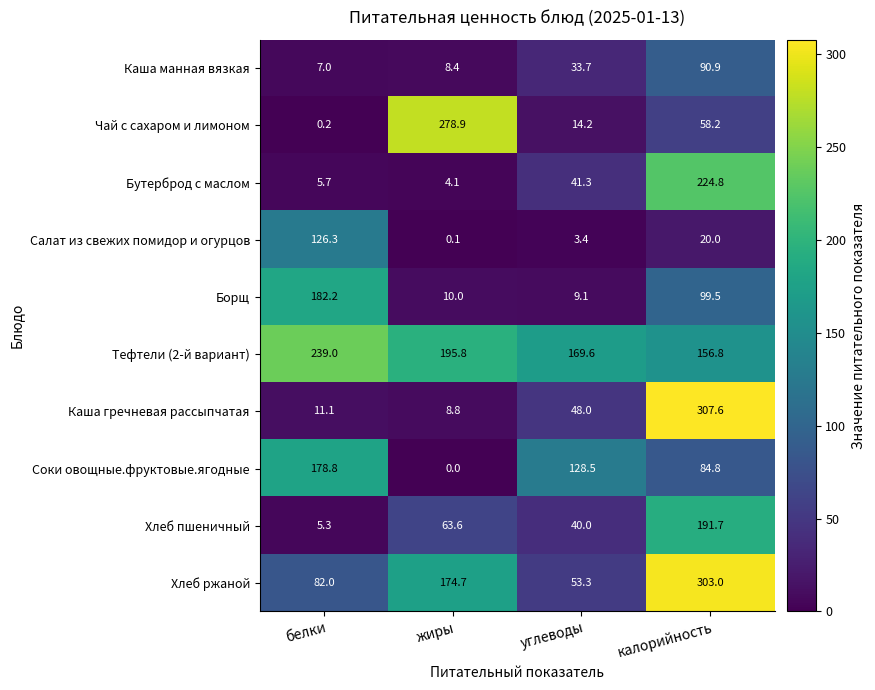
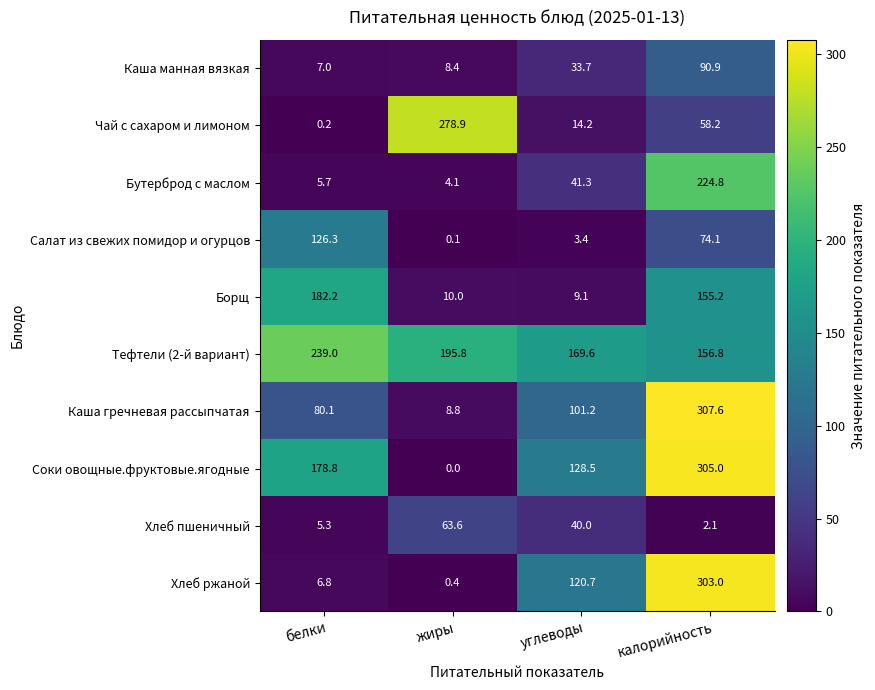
Салат из свежих помидор и огурцов, калорийность: 20.0 -> 74.1
Борщ, калорийность: 99.5 -> 155.2
Каша гречневая рассыпчатая, белки: 11.1 -> 80.1
Каша гречневая рассыпчатая, углеводы: 48.0 -> 101.2
Соки овощные.фруктовые.ягодные, калорийность: 84.8 -> 305.0
Хлеб пшеничный, калорийность: 191.7 -> 2.1
Хлеб ржаной, белки: 82.0 -> 6.8
Хлеб ржаной, жиры: 174.7 -> 0.4
Хлеб ржаной, углеводы: 53.3 -> 120.7
